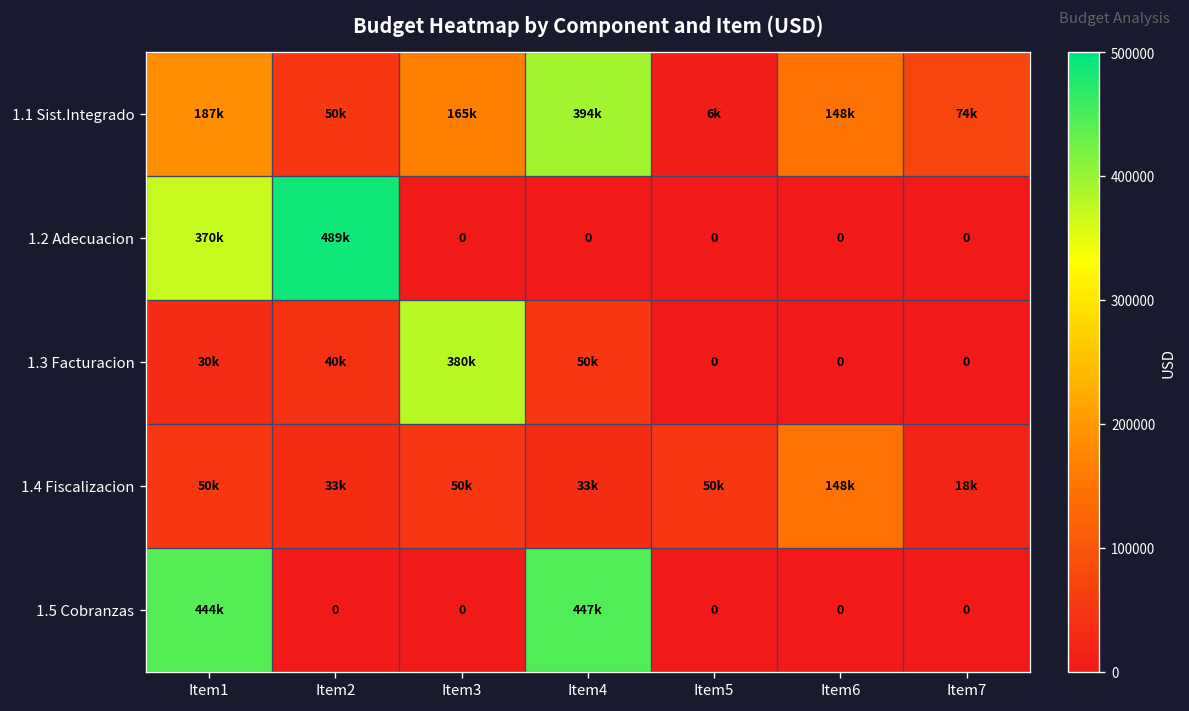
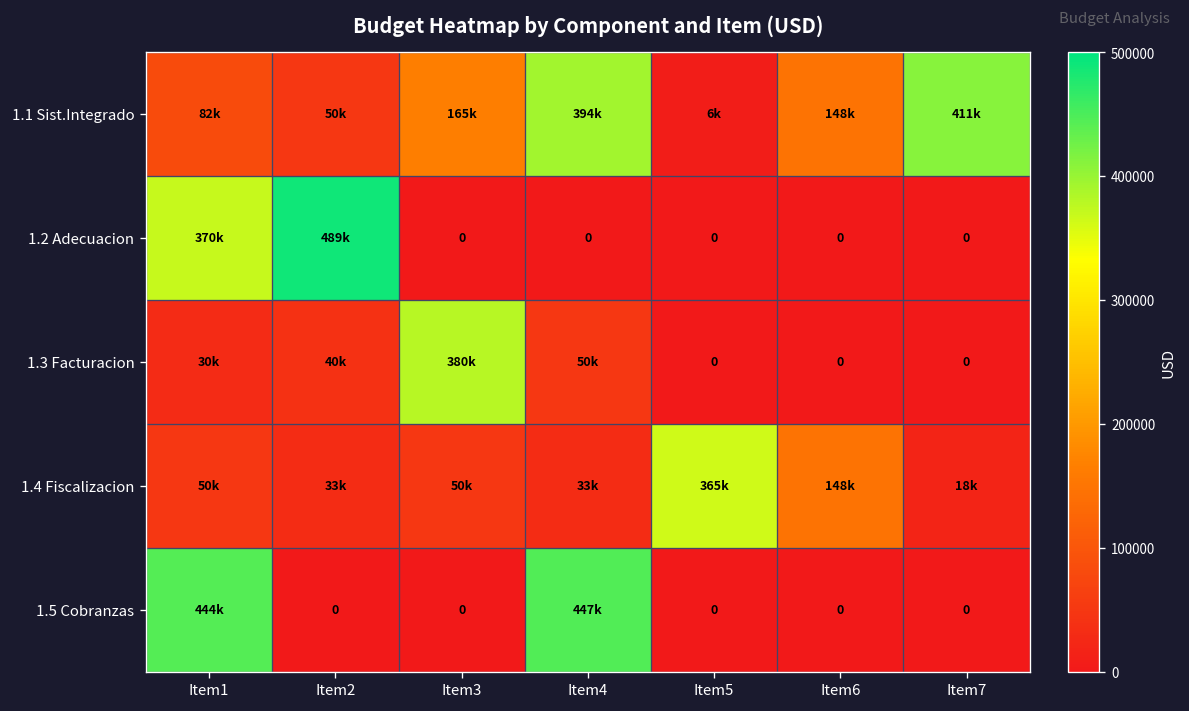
1.1 Sist.Integrado, Item1: 187k -> 82k
1.1 Sist.Integrado, Item7: 74k -> 411k
1.4 Fiscalizacion, Item5: 50k -> 365k
